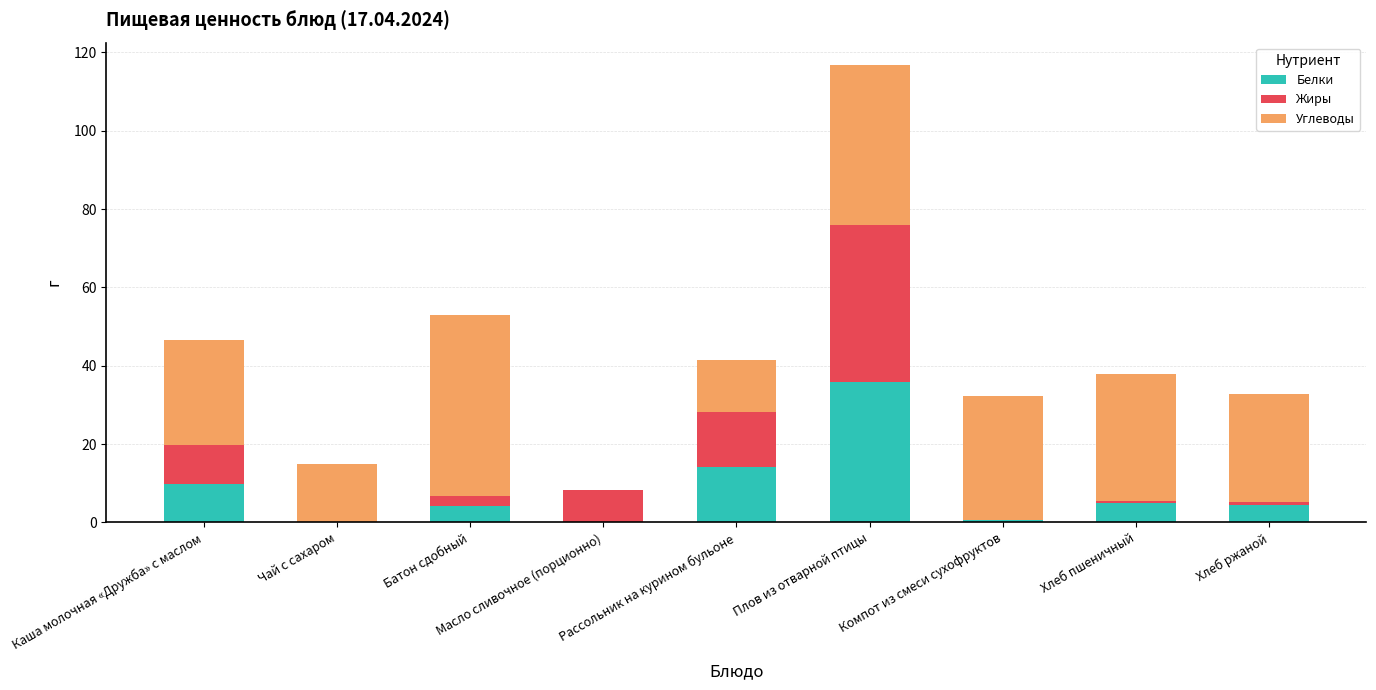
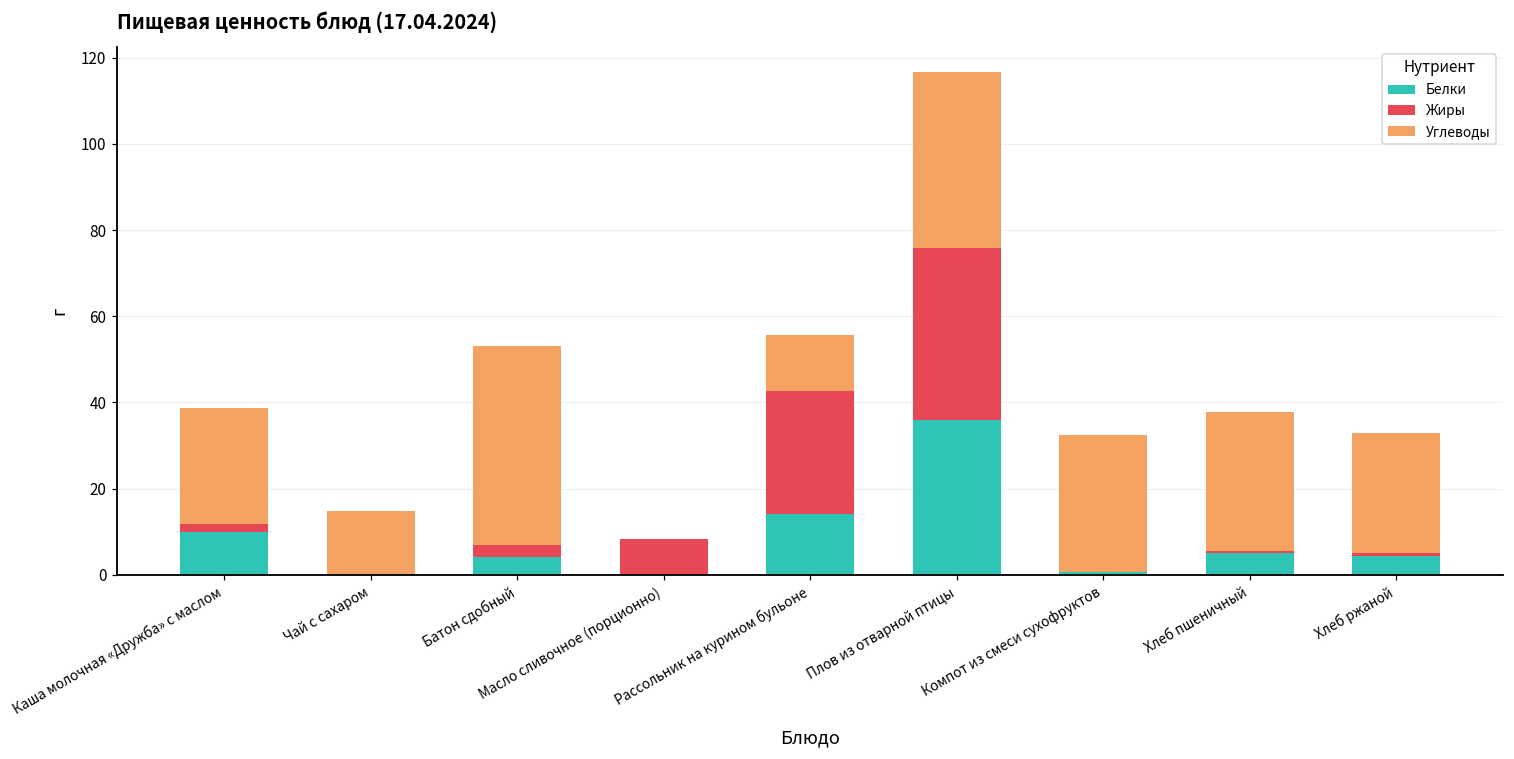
Жиры, Каша молочная «Дружба» с маслом: 10 -> 2
Жиры, Рассольник на курином бульоне: 14 -> 28
